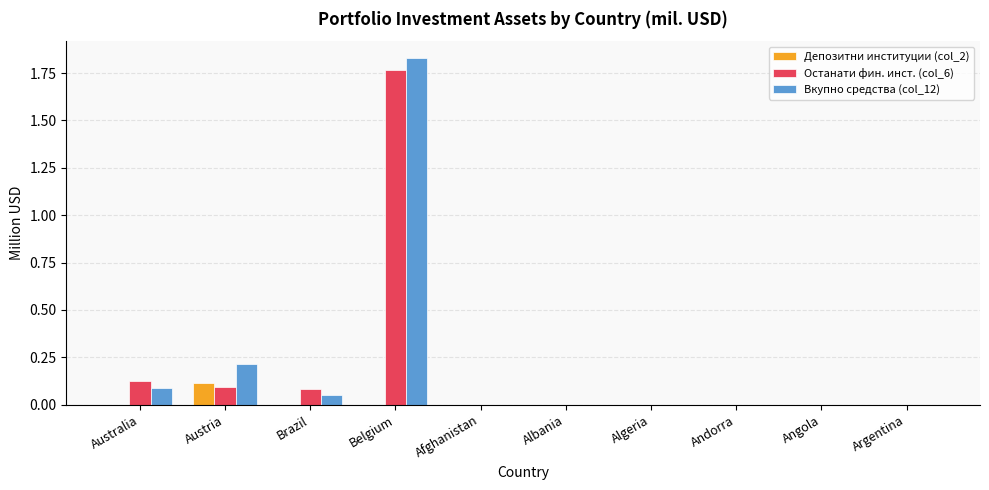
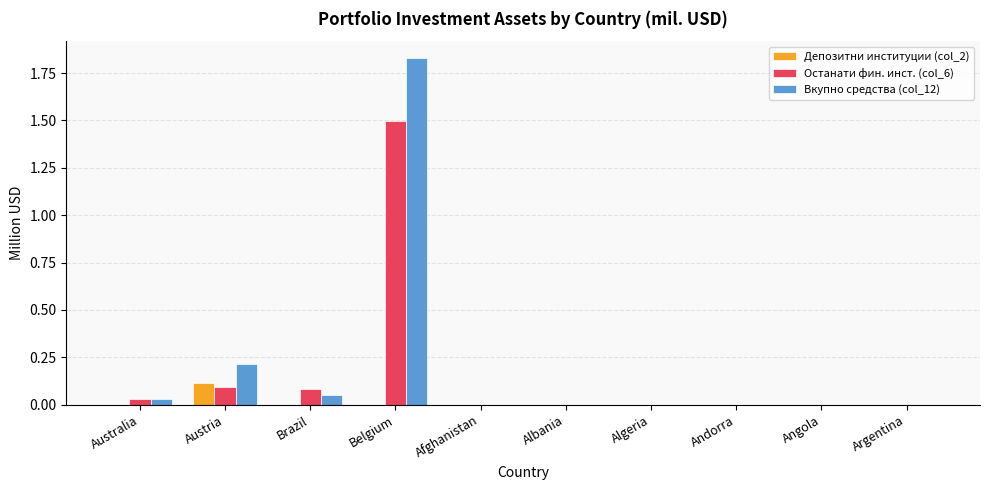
Останати фин. инст. (col_6), Australia: 0.13 -> 0.03
Вкупно средства (col_12), Australia: 0.09 -> 0.03
Останати фин. инст. (col_6), Belgium: 1.77 -> 1.49
